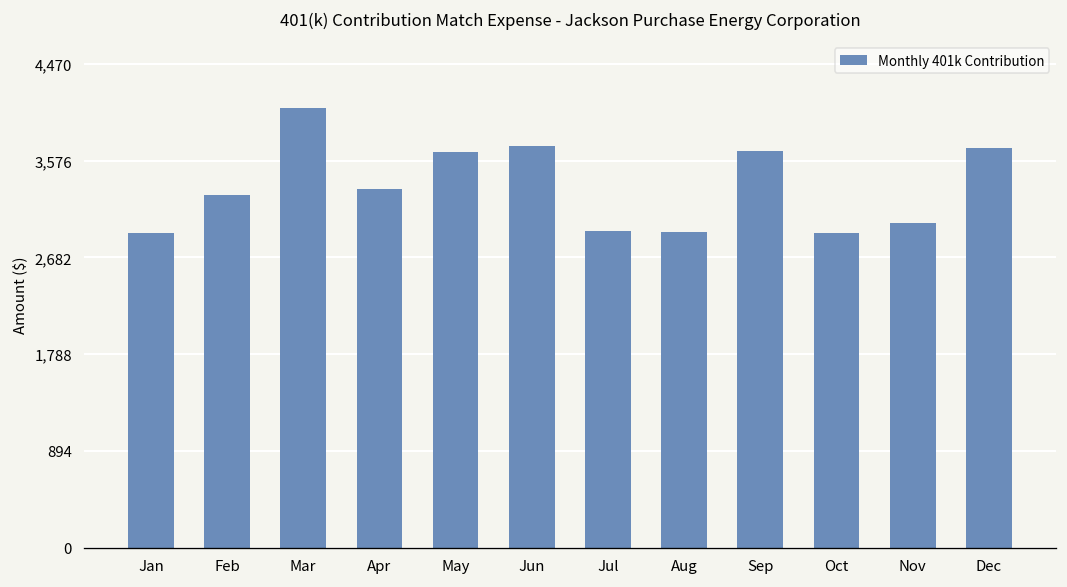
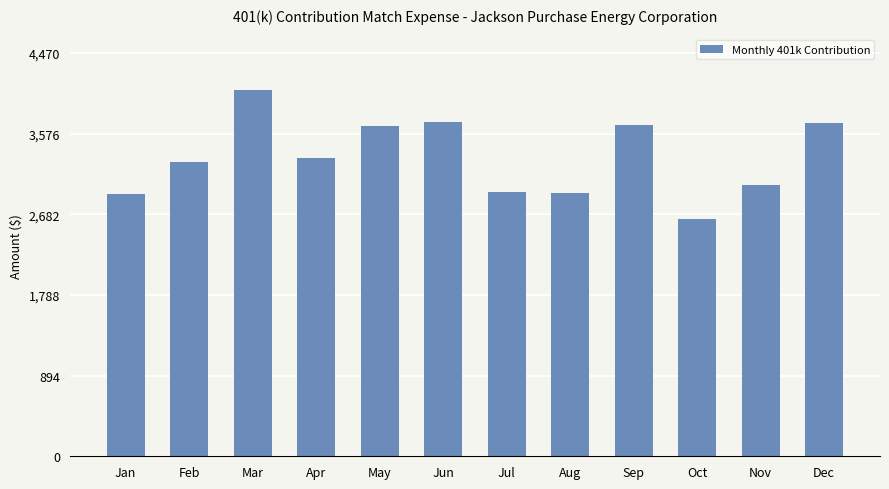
Oct: 2,900 -> 2,600
